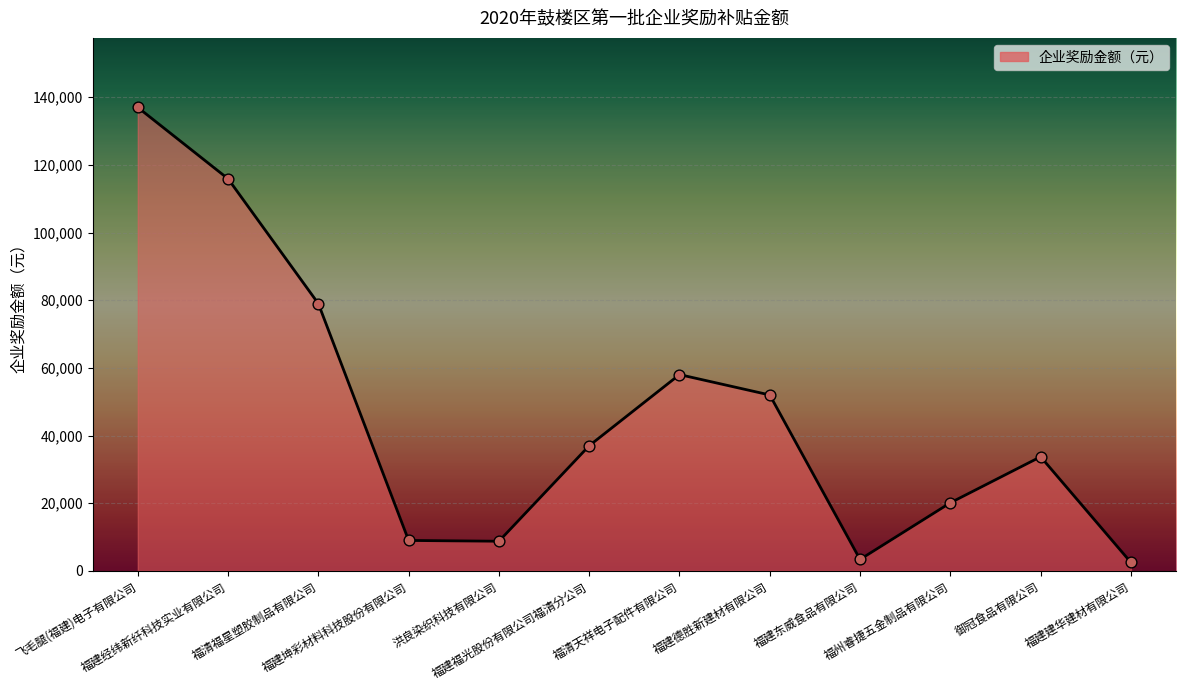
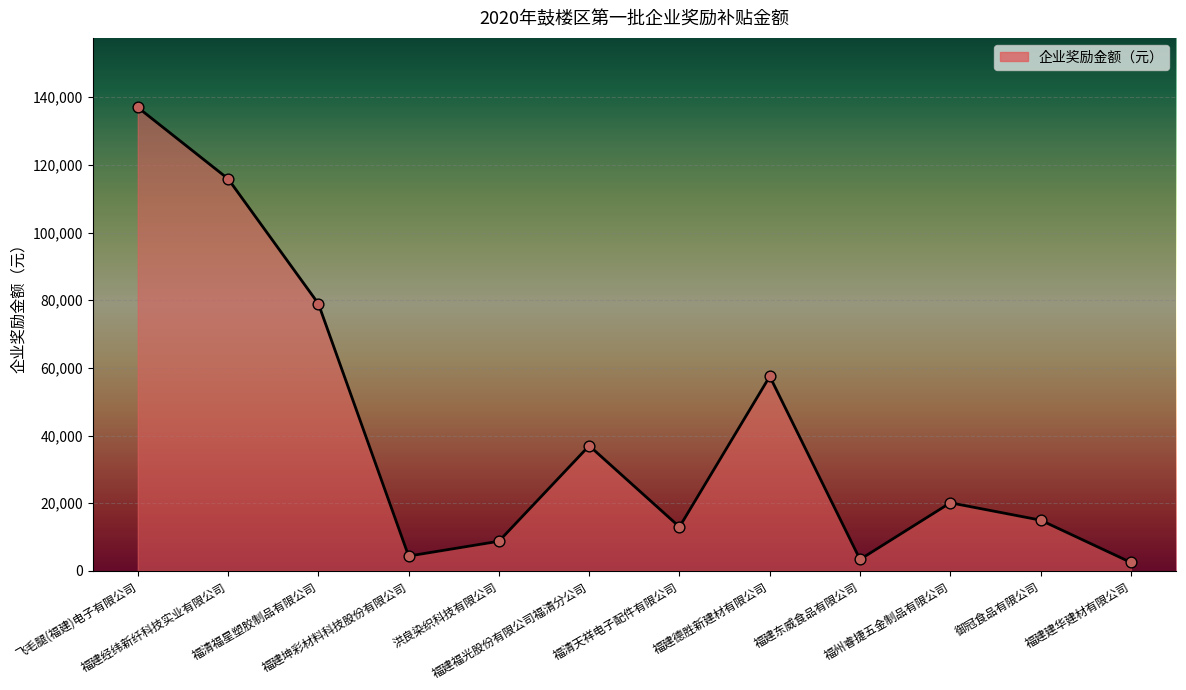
福建坤彩材料科技股份有限公司: 9,000 -> 4,000
福清天祥电子配件有限公司: 58,000 -> 13,000
福建德胜新建材有限公司: 52,000 -> 58,000
御冠食品有限公司: 34,000 -> 15,000
